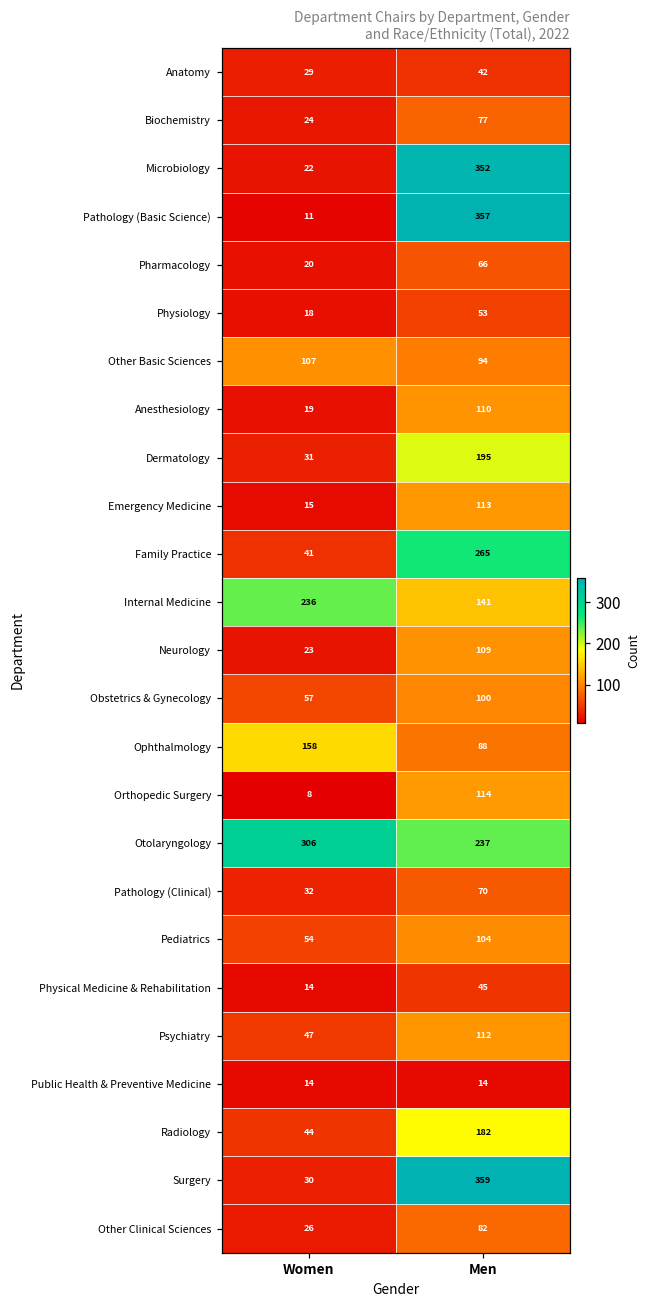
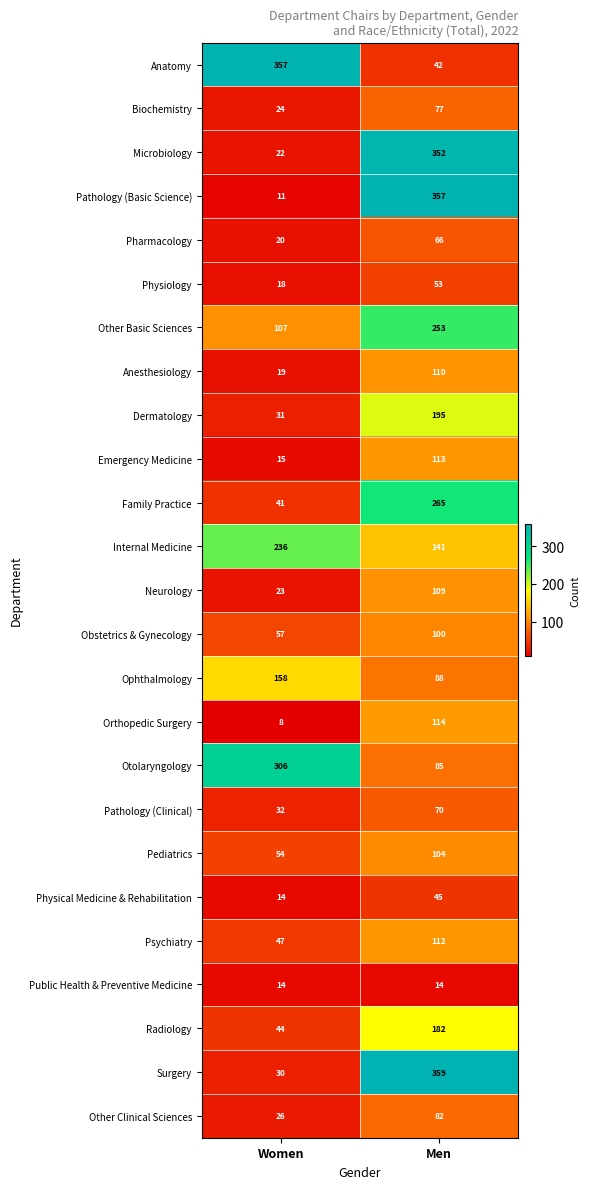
Anatomy, Women: 29 -> 357
Other Basic Sciences, Men: 94 -> 253
Otolaryngology, Men: 237 -> 85
